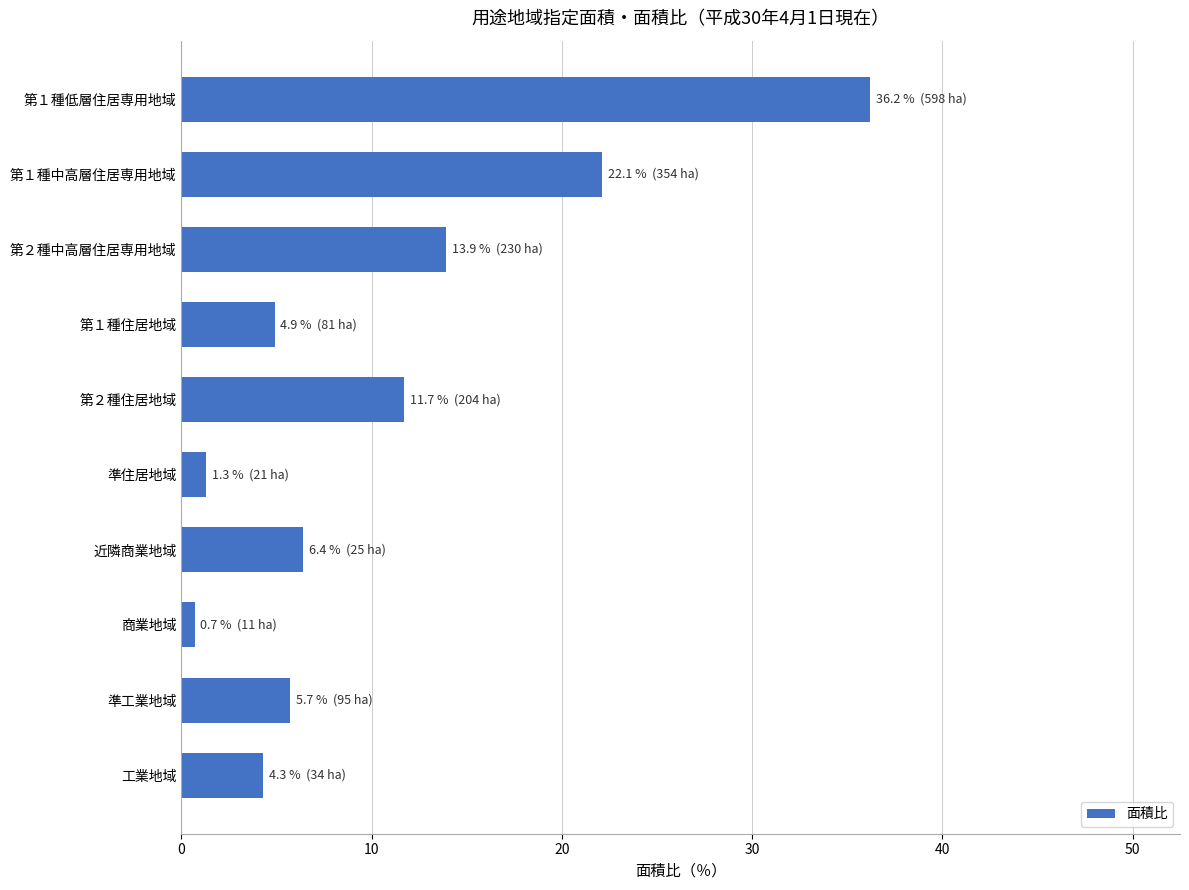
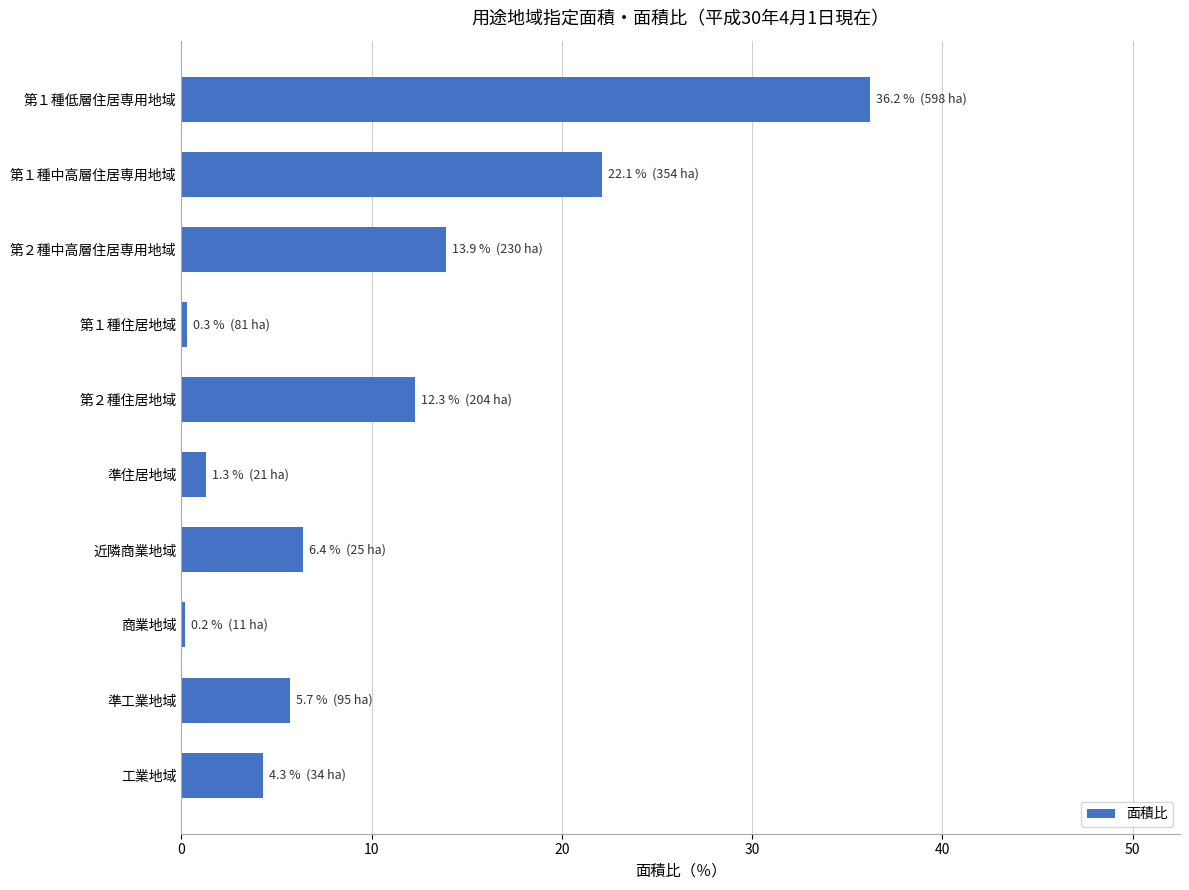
第１種住居地域: 4.9 % -> 0.3 %
第２種住居地域: 11.7 % -> 12.3 %
商業地域: 0.7 % -> 0.2 %
